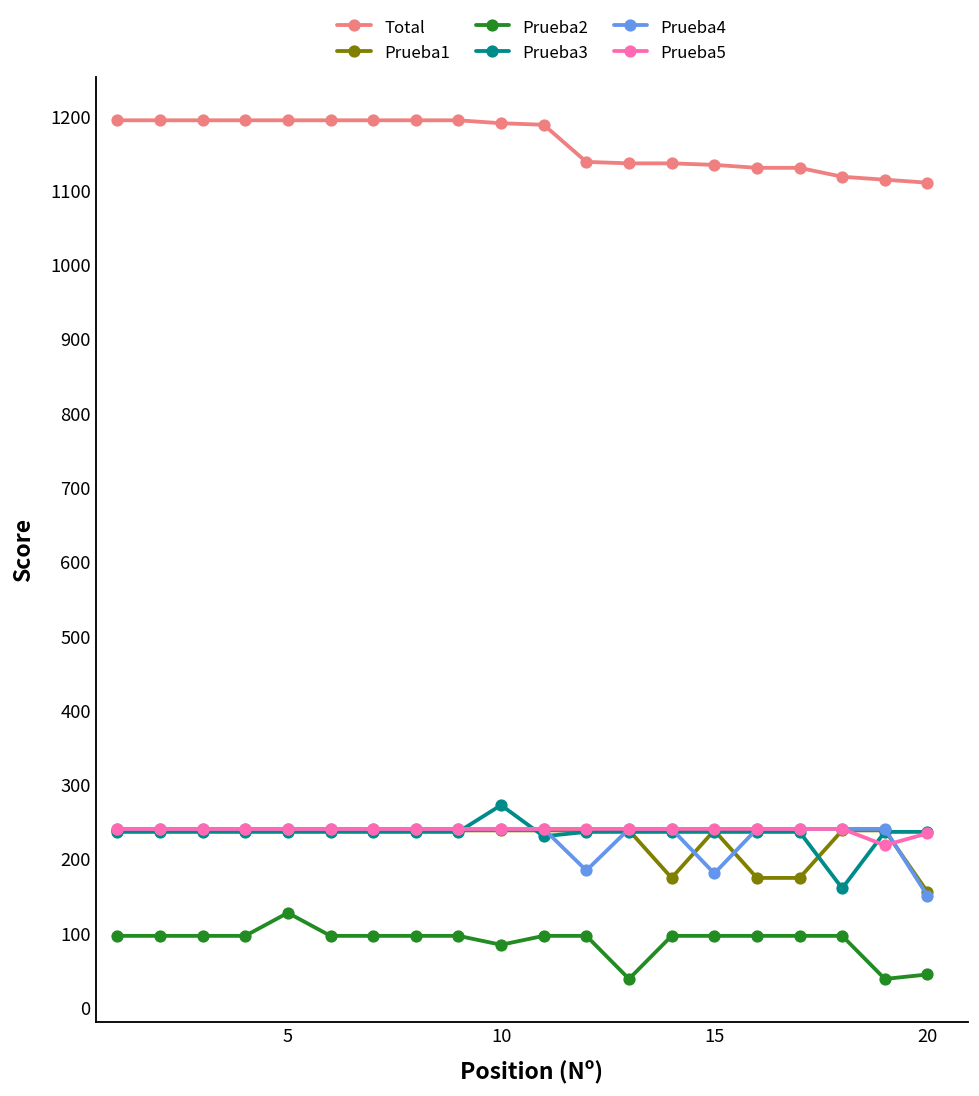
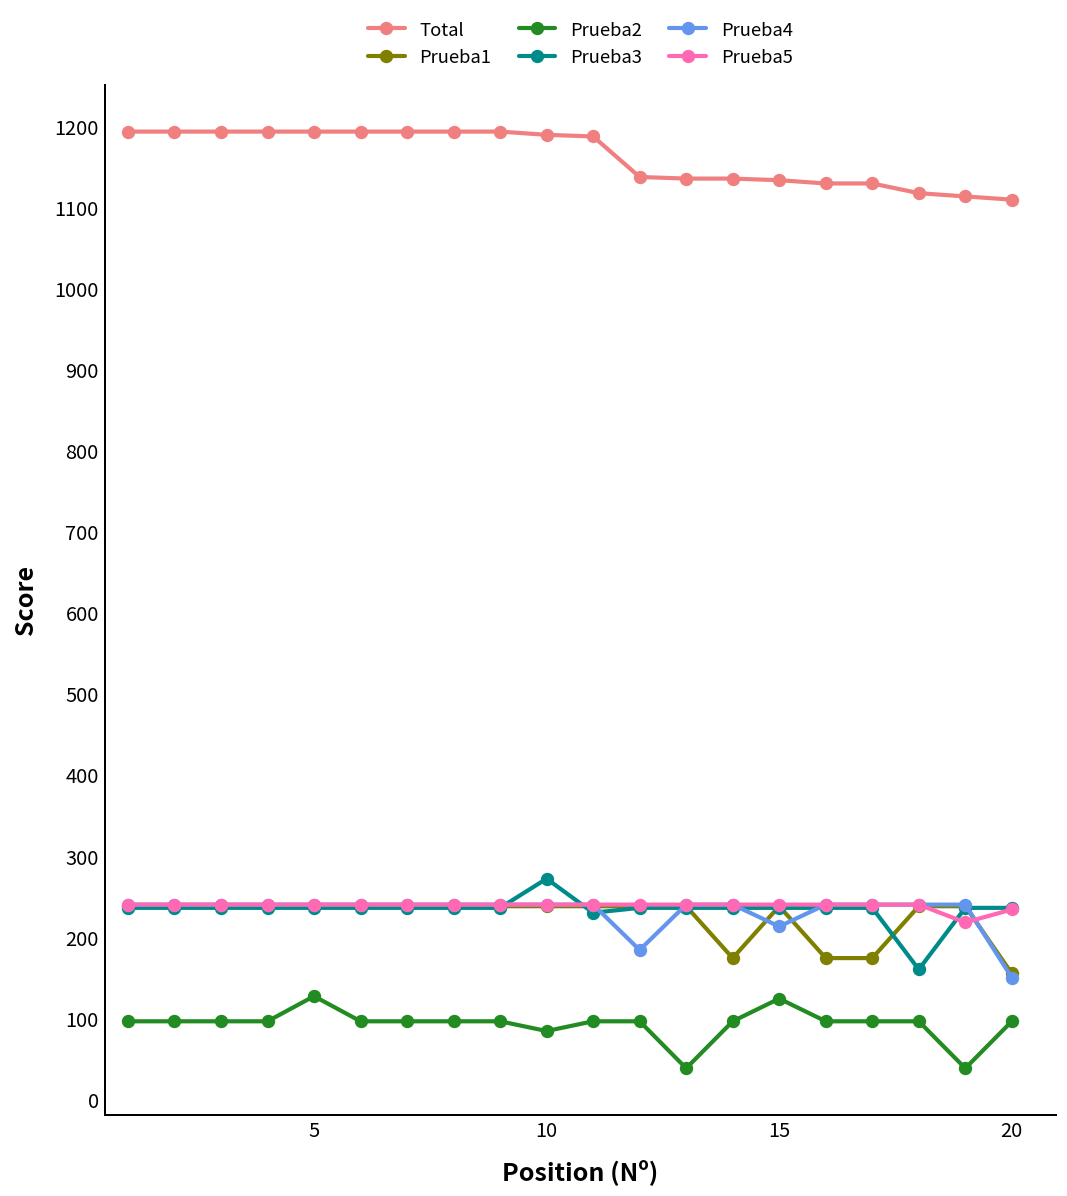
Prueba2, 15: 100 -> 120
Prueba4, 15: 180 -> 210
Prueba2, 20: 40 -> 100
